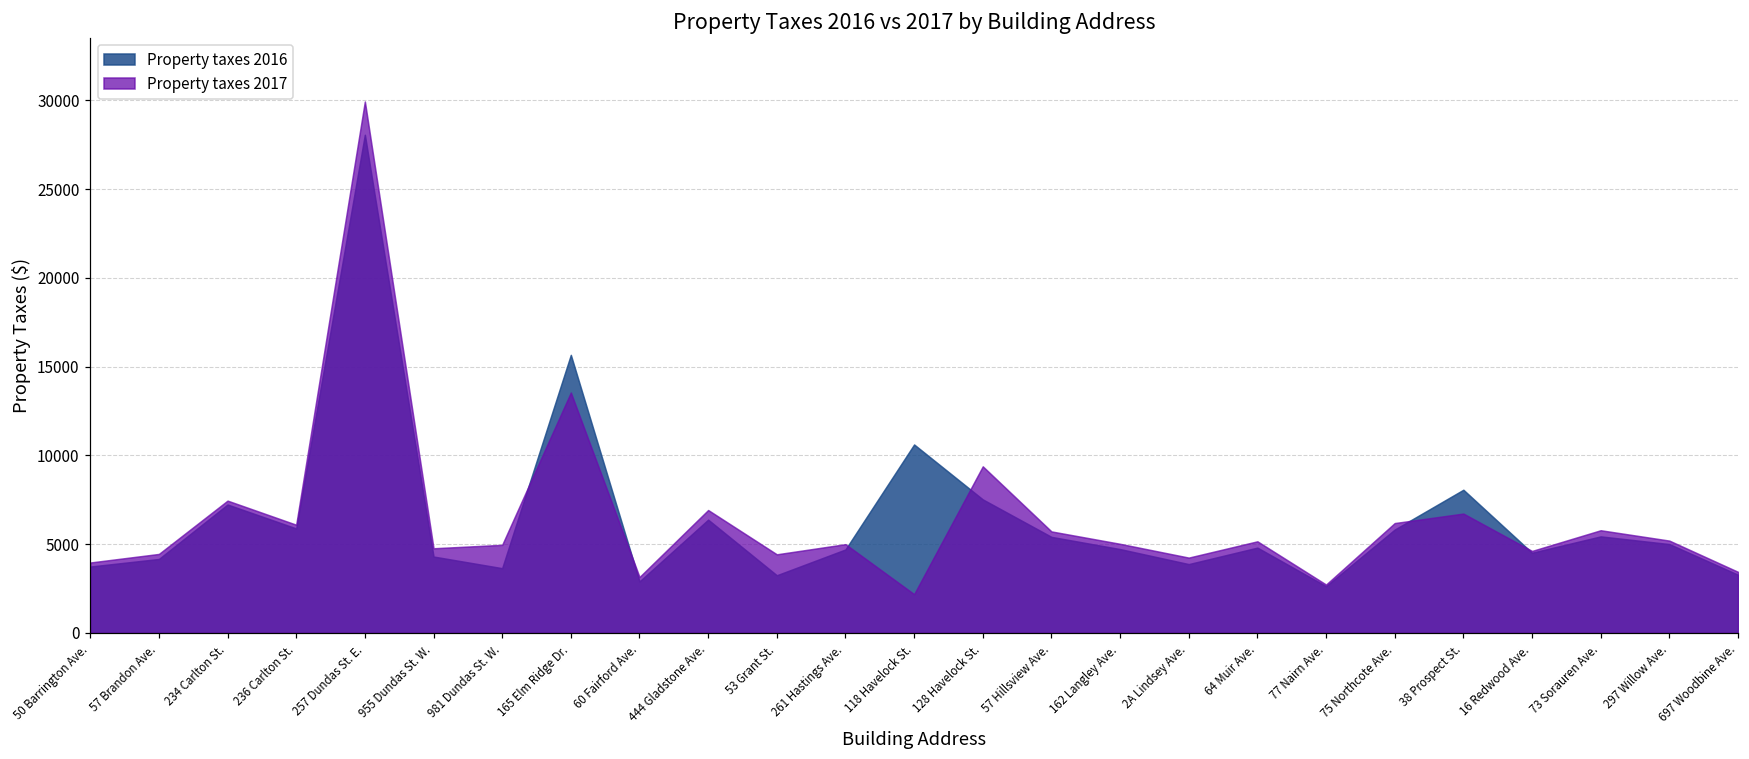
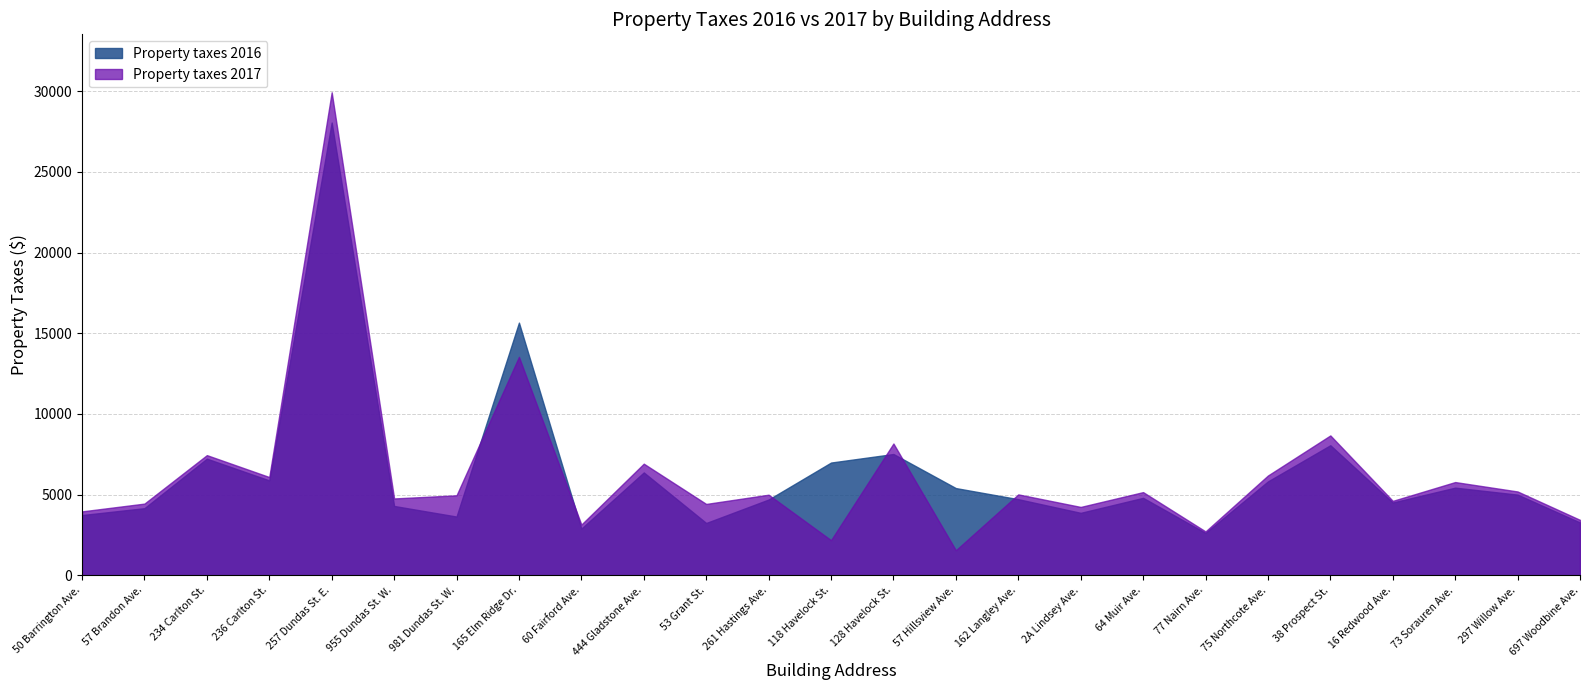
Property taxes 2016, 118 Havelock St.: 10600 -> 7000
Property taxes 2017, 128 Havelock St.: 9400 -> 8200
Property taxes 2017, 57 Hillsview Ave.: 5700 -> 1600
Property taxes 2017, 38 Prospect St.: 6700 -> 8700
